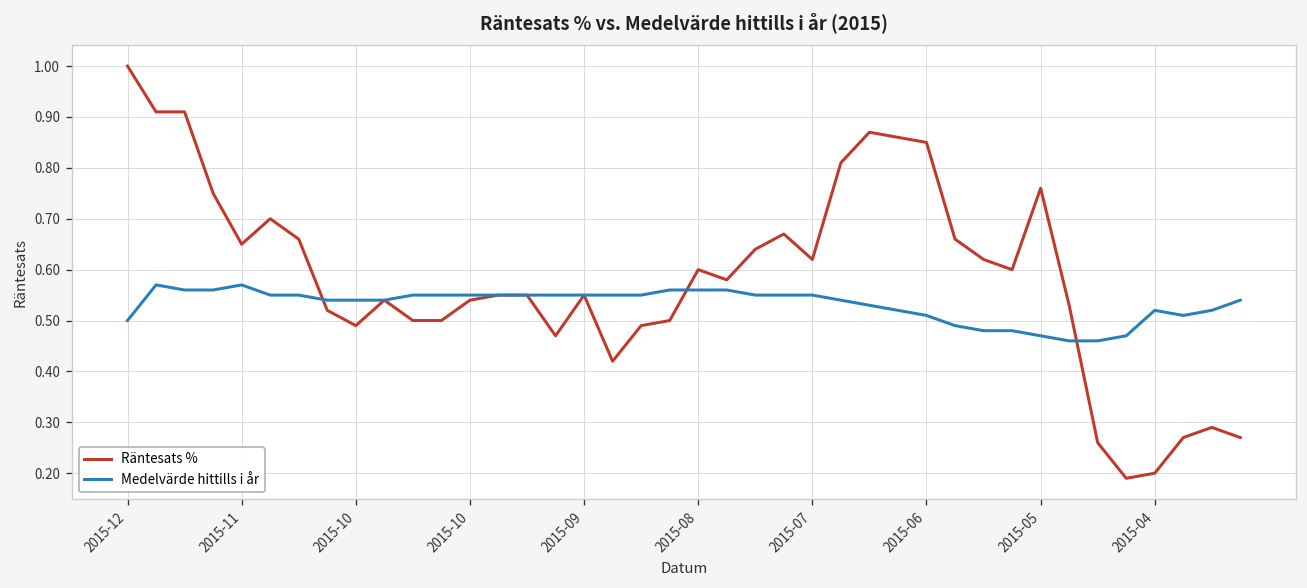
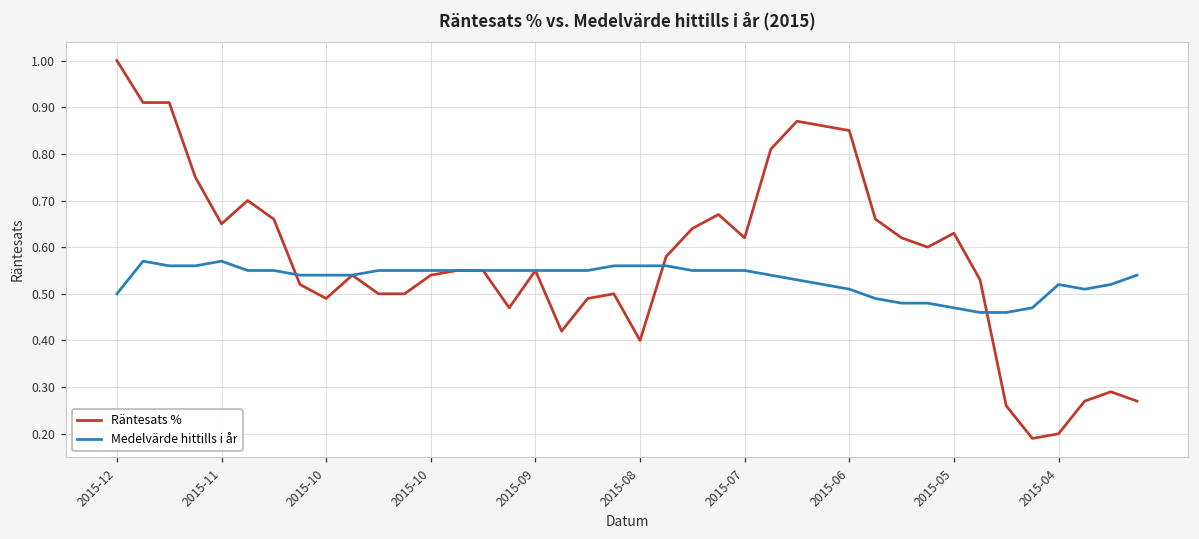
Räntesats %, 2015-08: 0.6 -> 0.4
Räntesats %, 2015-05: 0.76 -> 0.63
